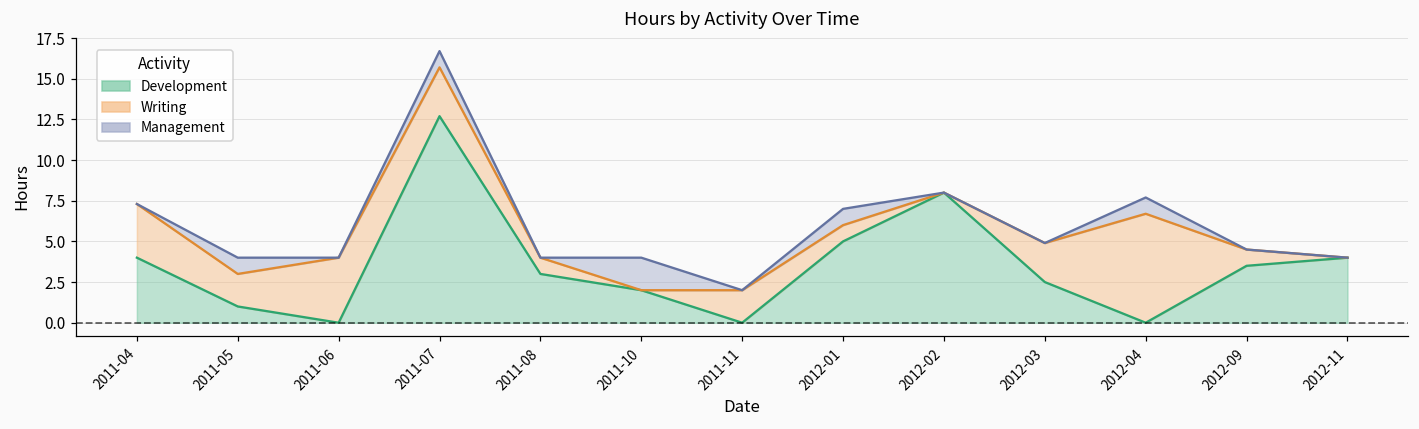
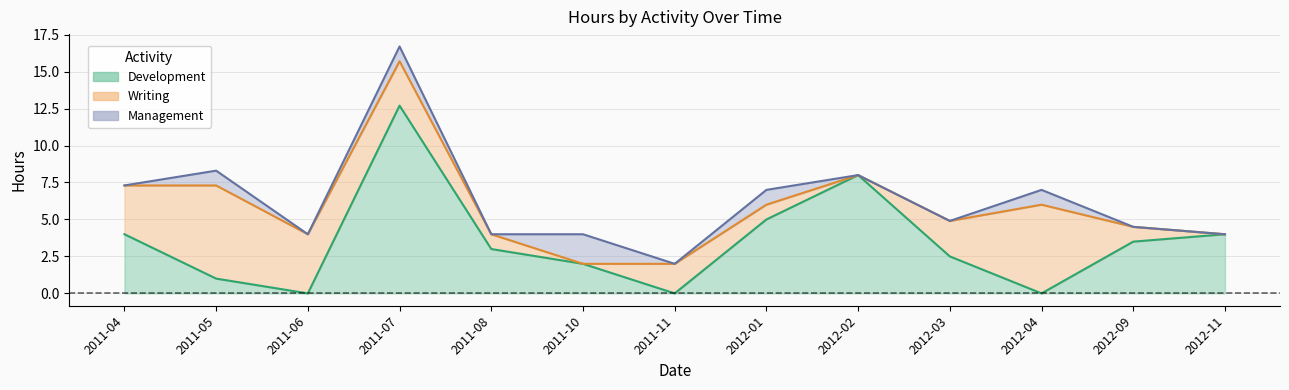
Writing, 2011-05: 2.0 -> 6.3
Writing, 2012-04: 6.7 -> 6.0
